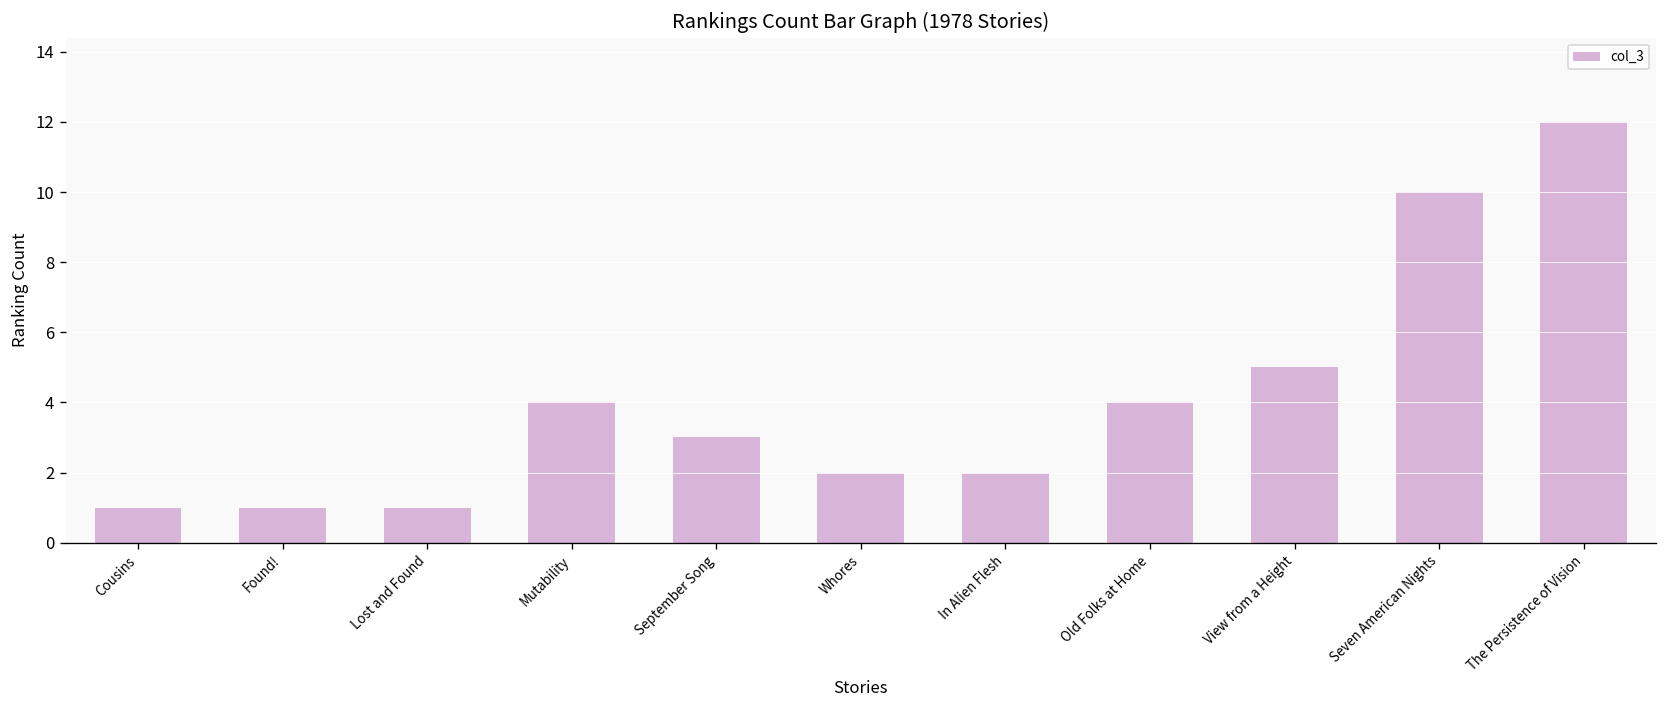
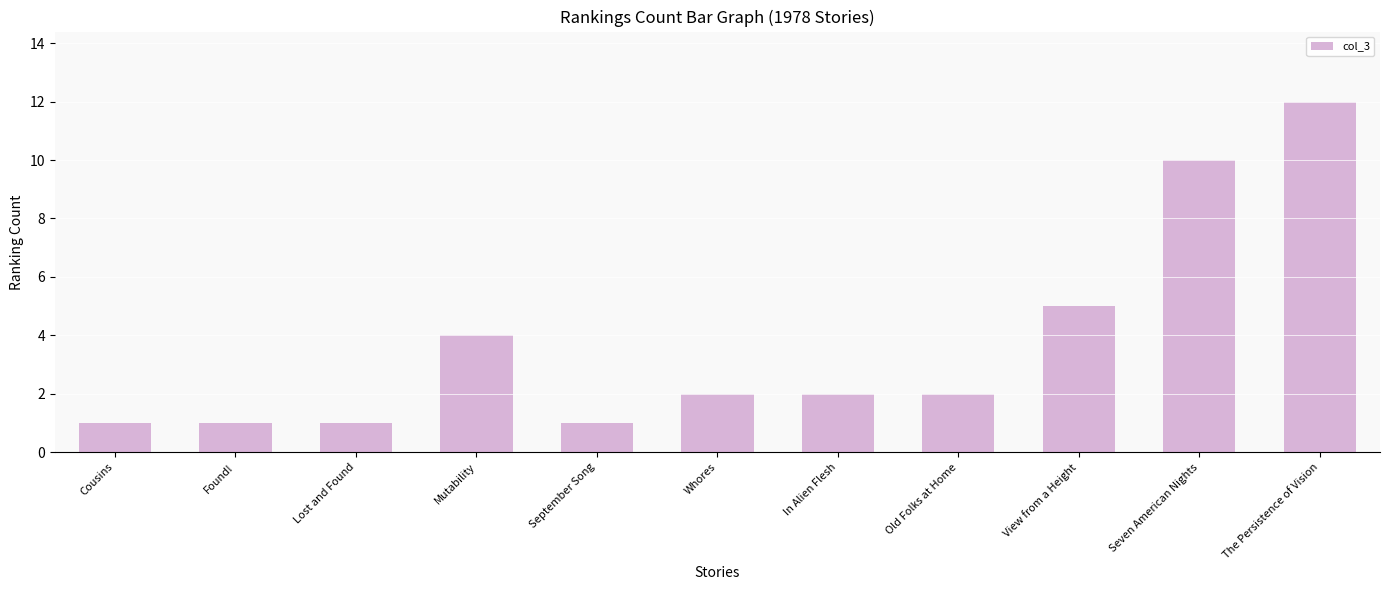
September Song: 3 -> 1
Old Folks at Home: 4 -> 2
